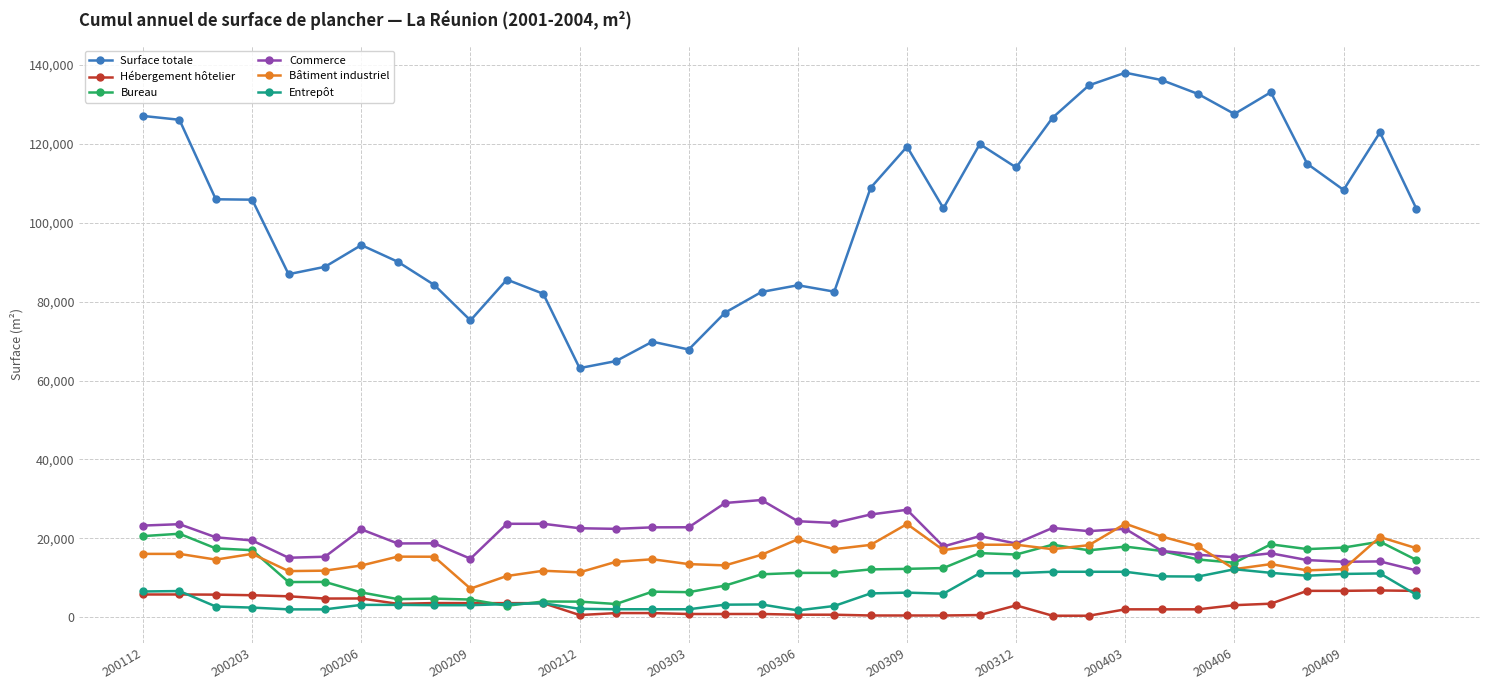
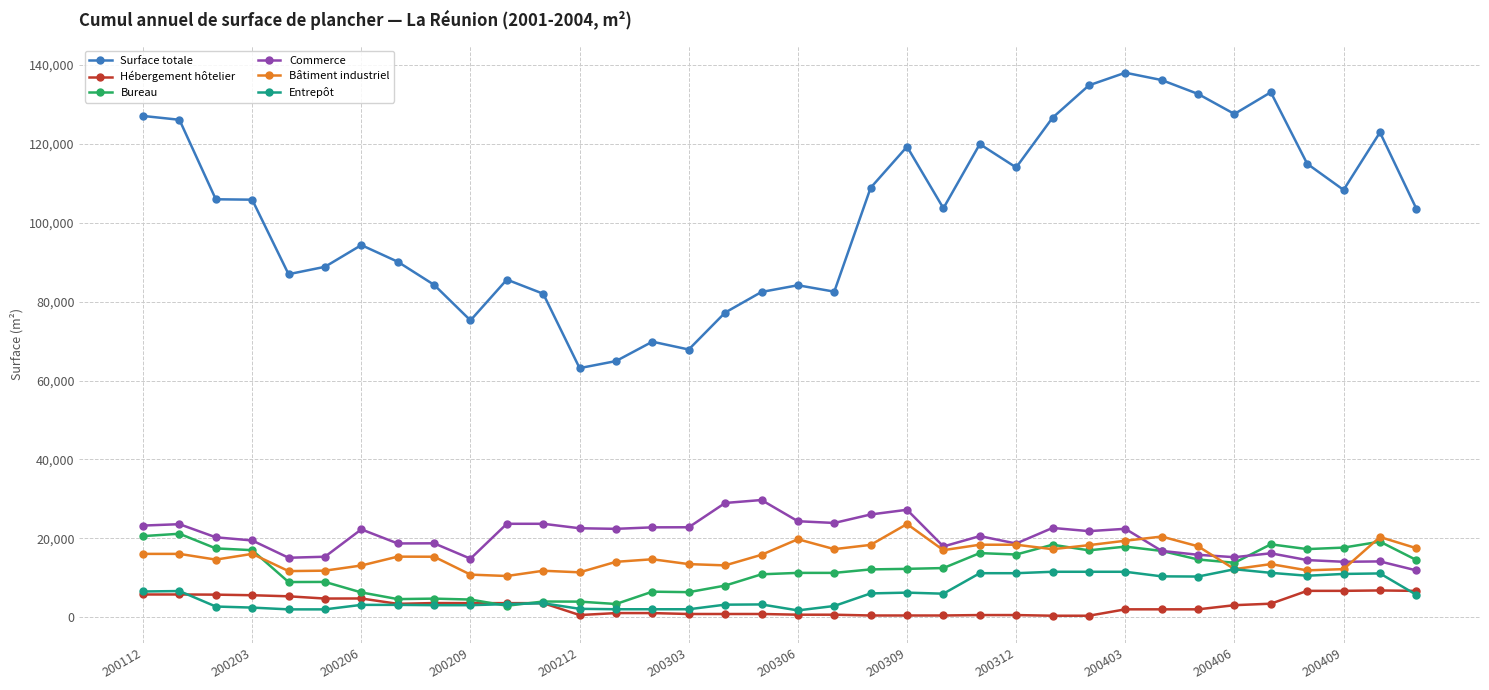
Bâtiment industriel, 200209: 7,000 -> 11,000
Hébergement hôtelier, 200312: 3,000 -> 1,000
Bâtiment industriel, 200403: 24,000 -> 19,000
